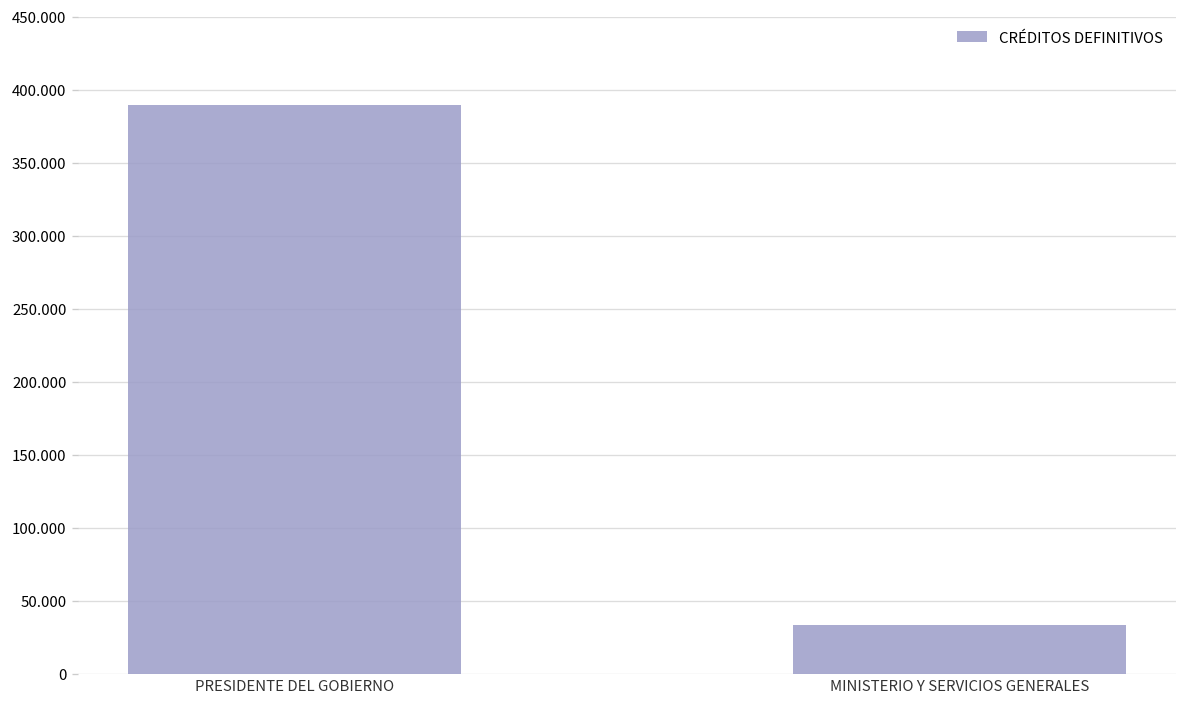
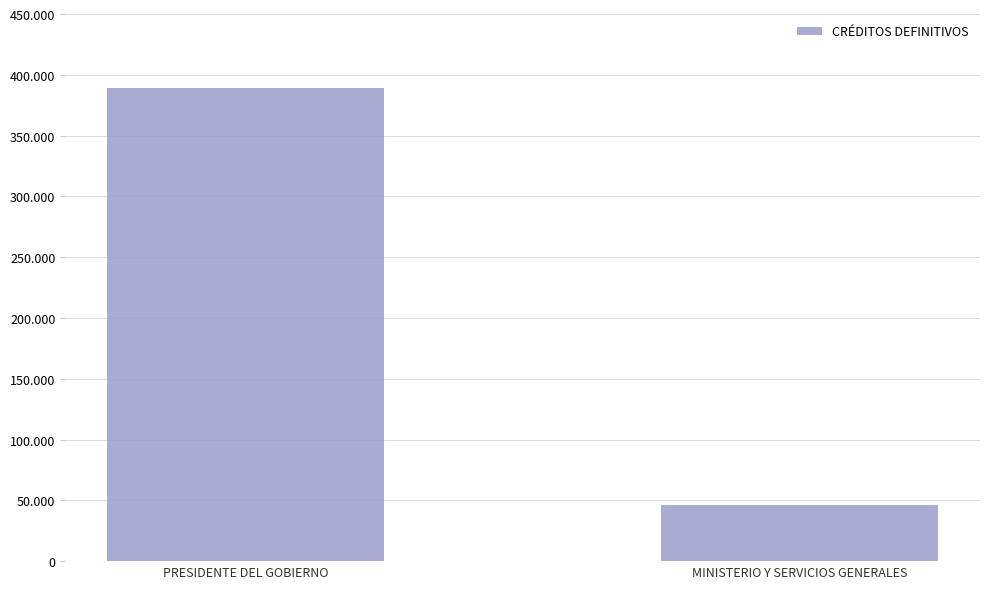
MINISTERIO Y SERVICIOS GENERALES: 33 -> 46
